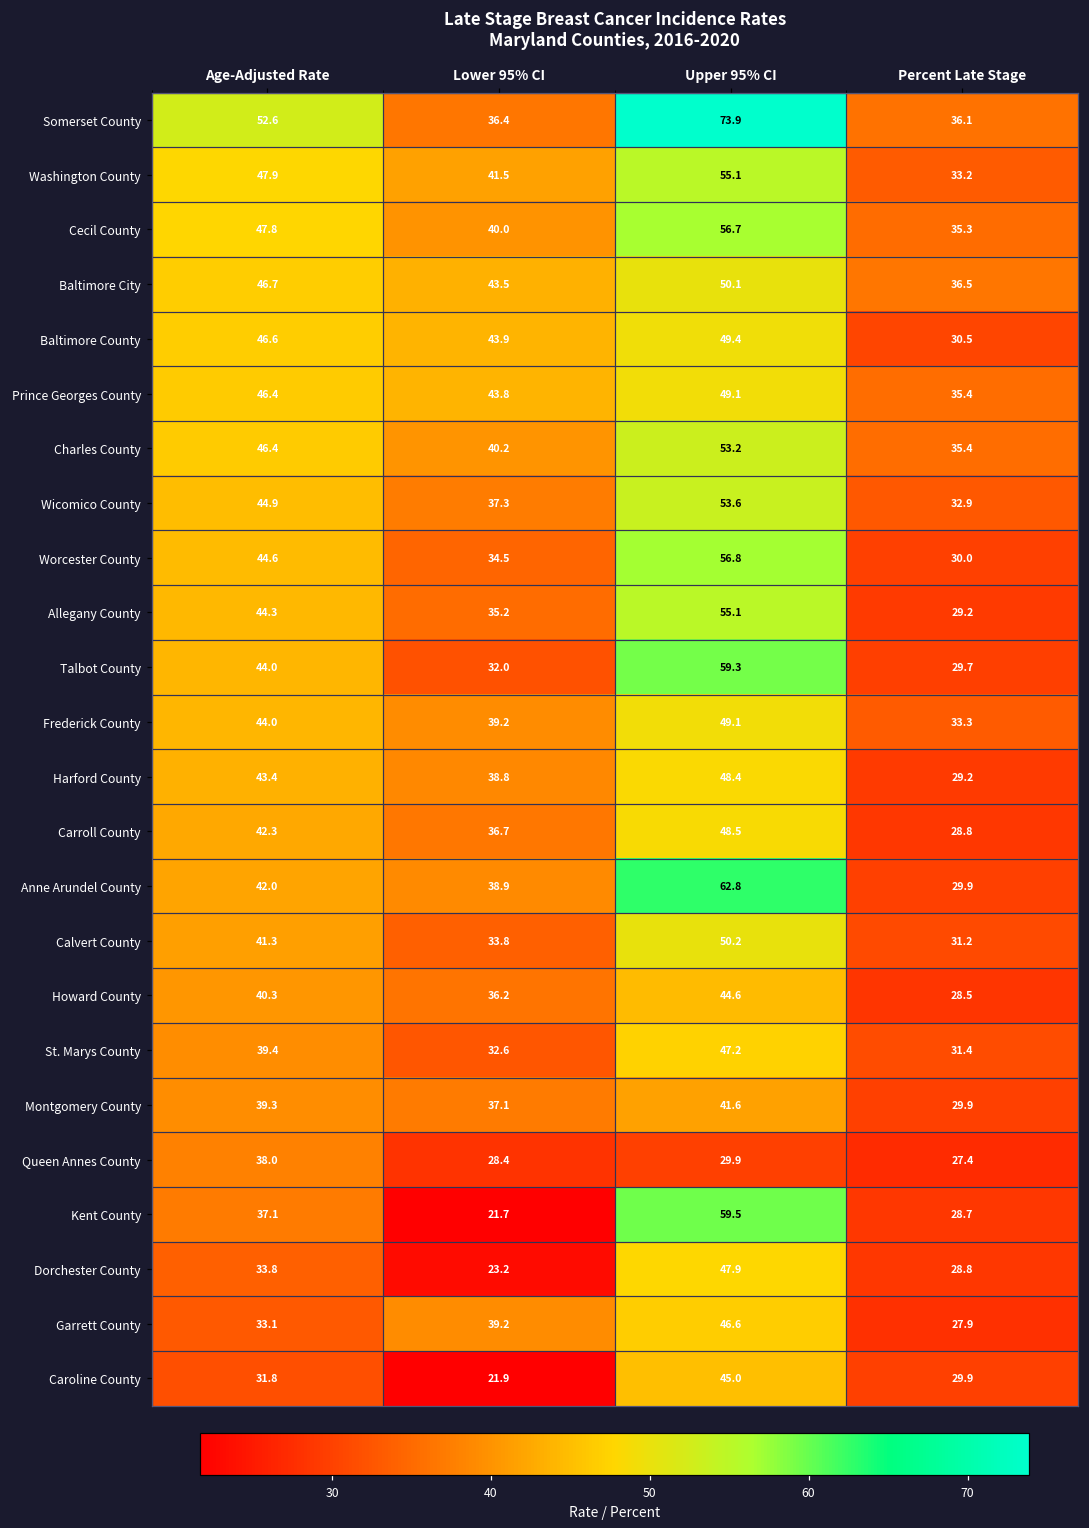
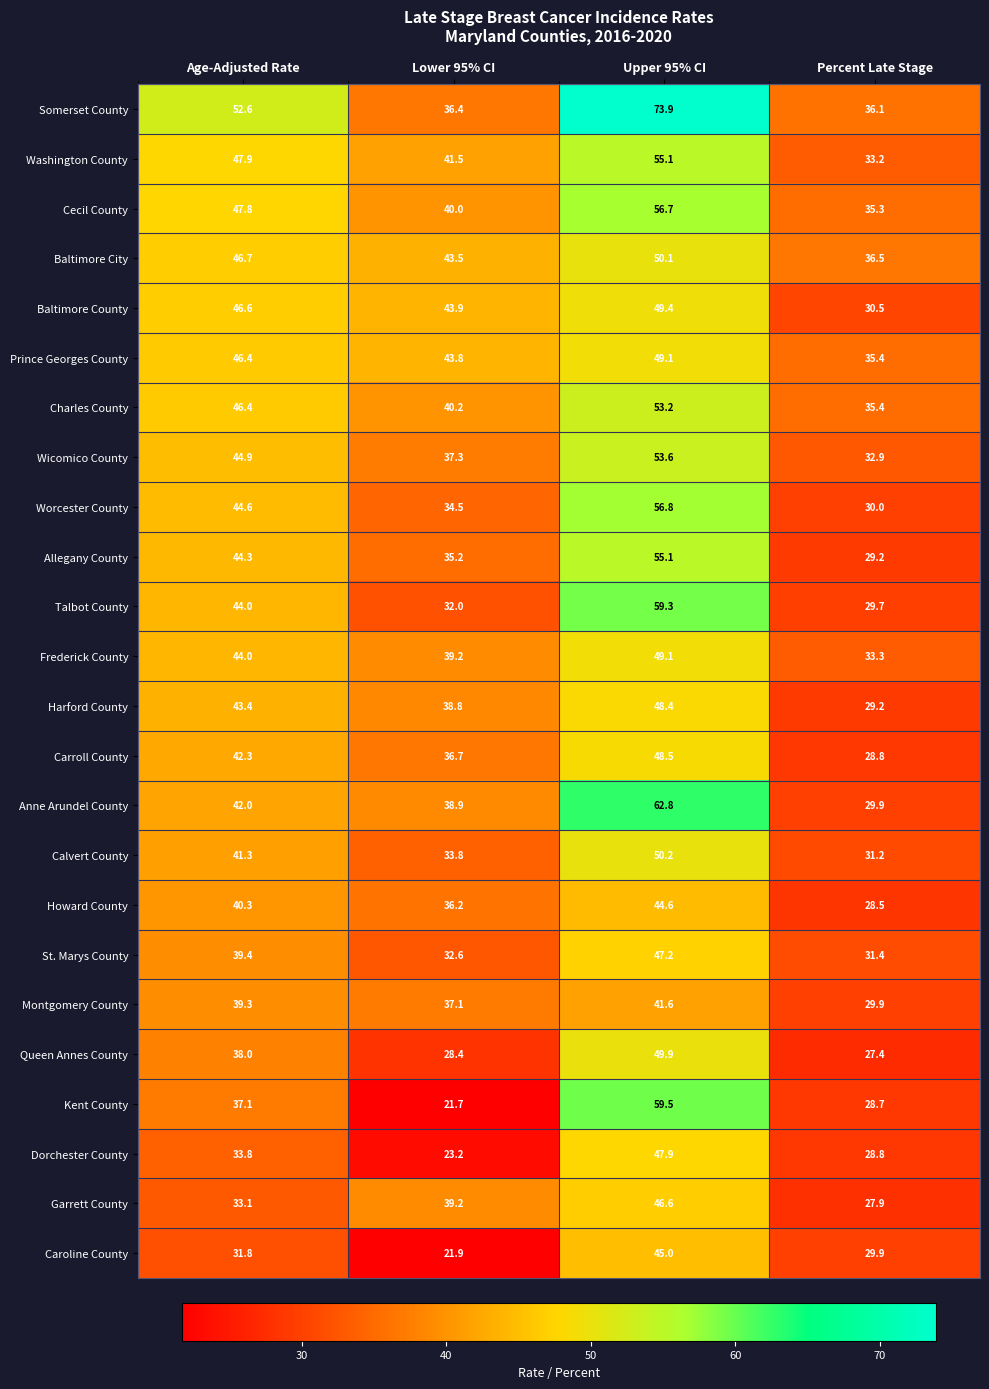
Queen Annes County, Upper 95% CI: 29.9 -> 49.9
